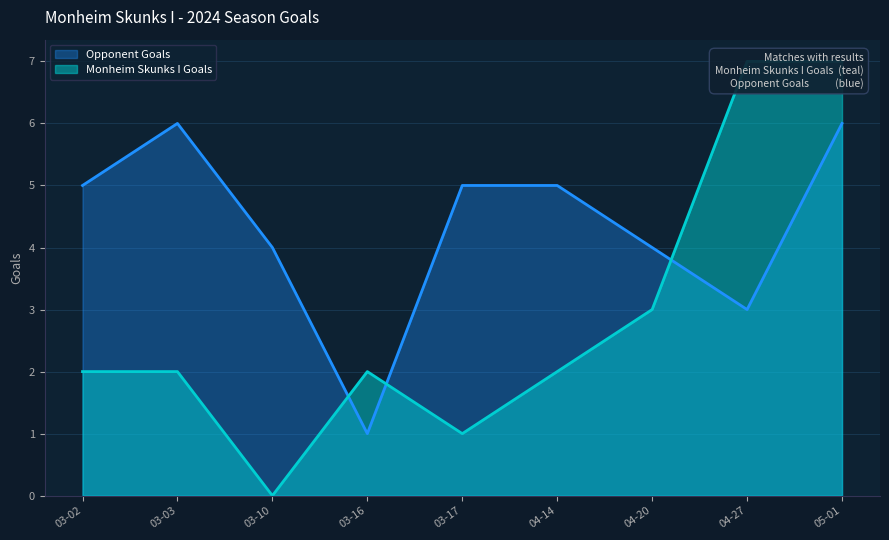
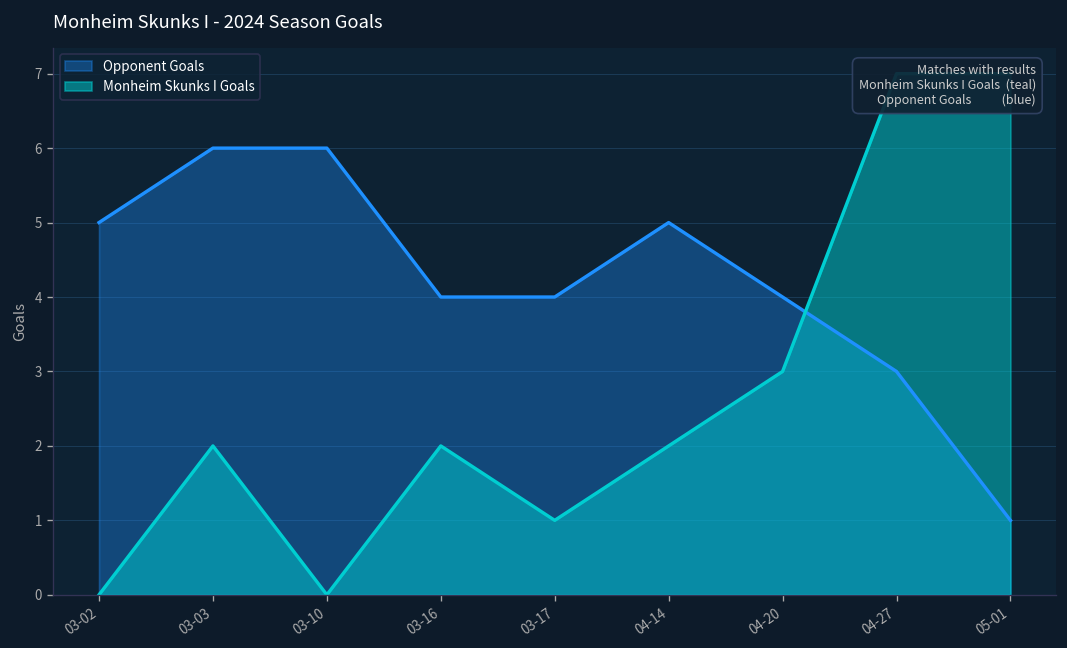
Monheim Skunks I Goals, 03-02: 2 -> 0
Opponent Goals, 03-10: 4 -> 6
Opponent Goals, 03-16: 1 -> 4
Opponent Goals, 03-17: 5 -> 4
Opponent Goals, 05-01: 6 -> 1
